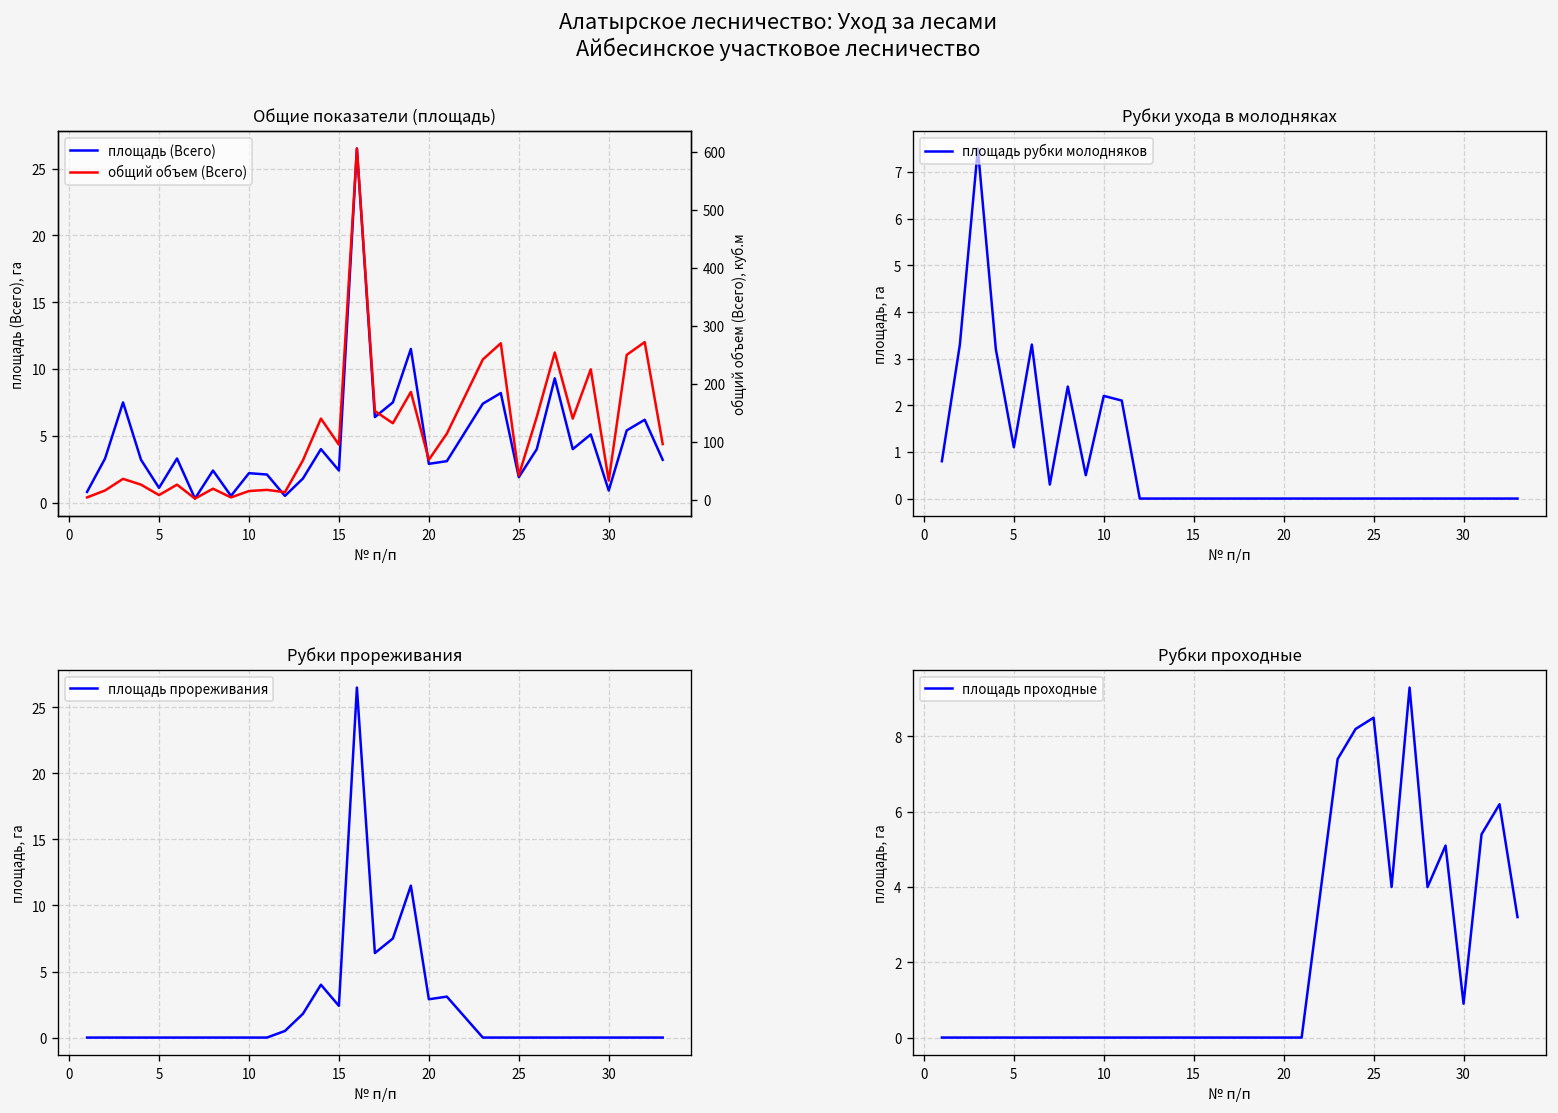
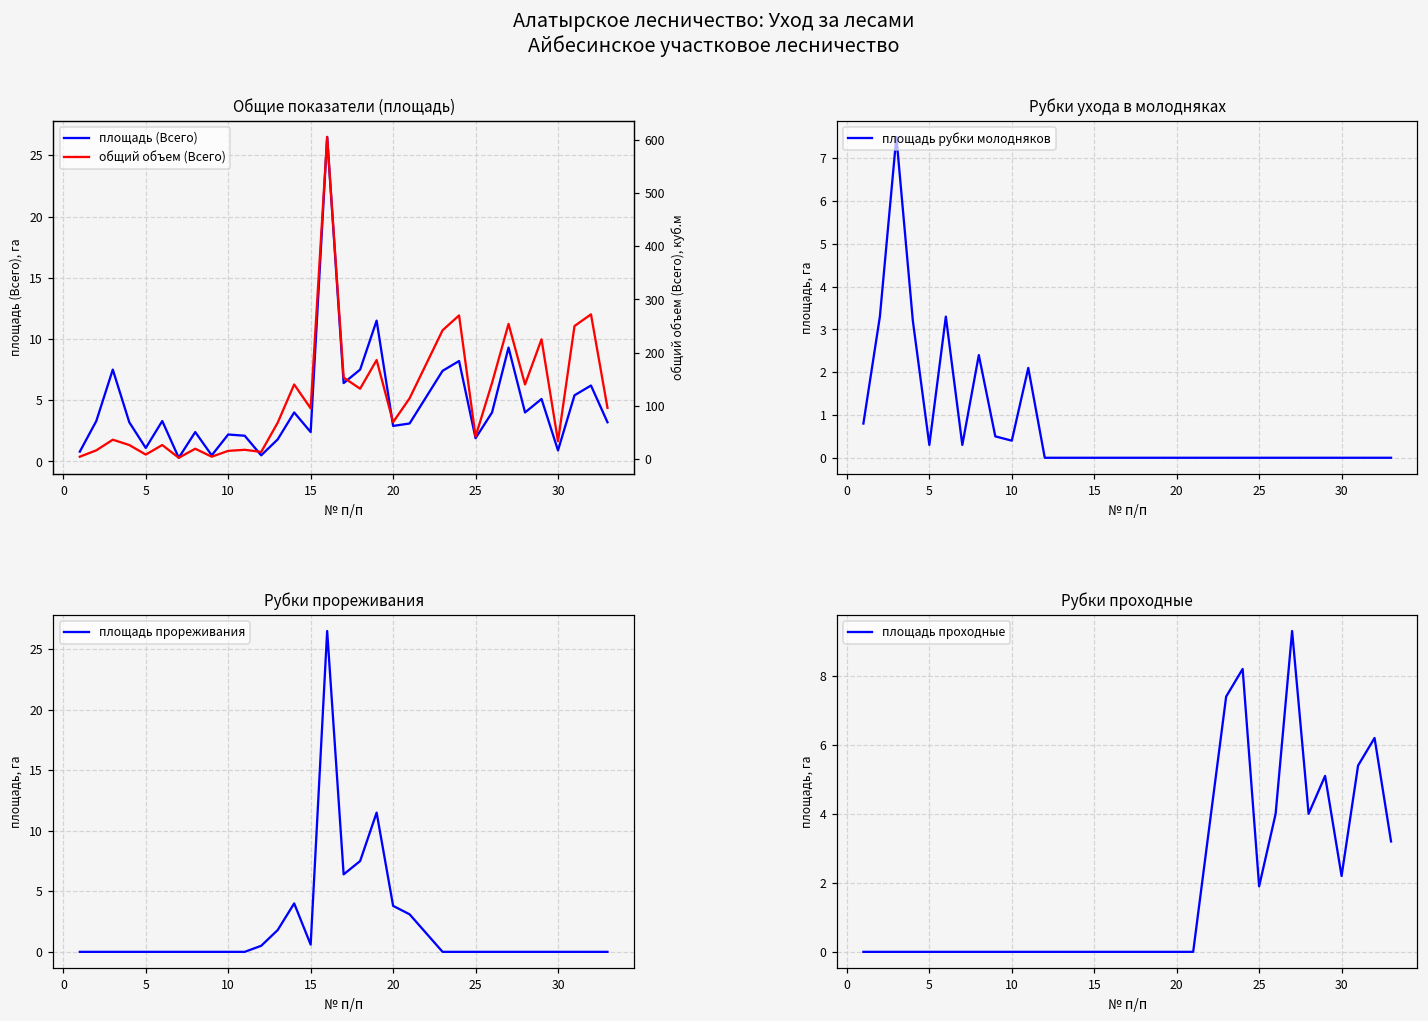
Рубки ухода в молодняках, 5: 1.1 -> 0.3
Рубки ухода в молодняках, 10: 2.2 -> 0.4
Рубки прореживания, 15: 2.4 -> 0.6
Рубки прореживания, 20: 2.9 -> 3.8
Рубки проходные, 25: 8.5 -> 1.9
Рубки проходные, 30: 0.9 -> 2.2
